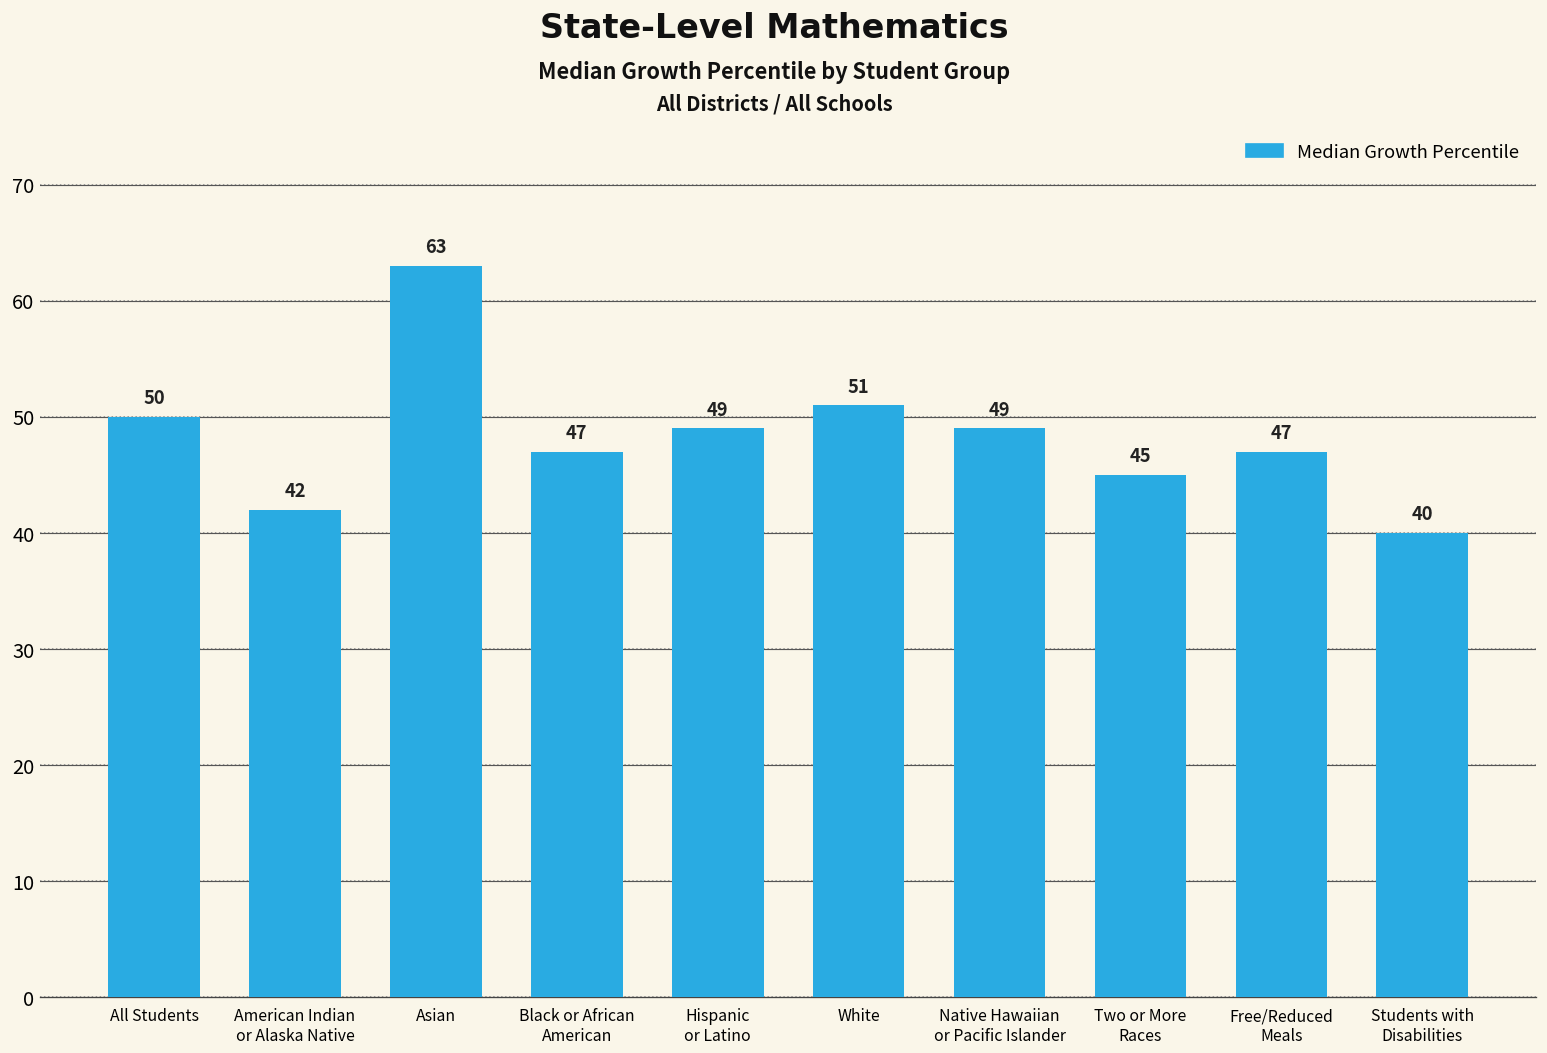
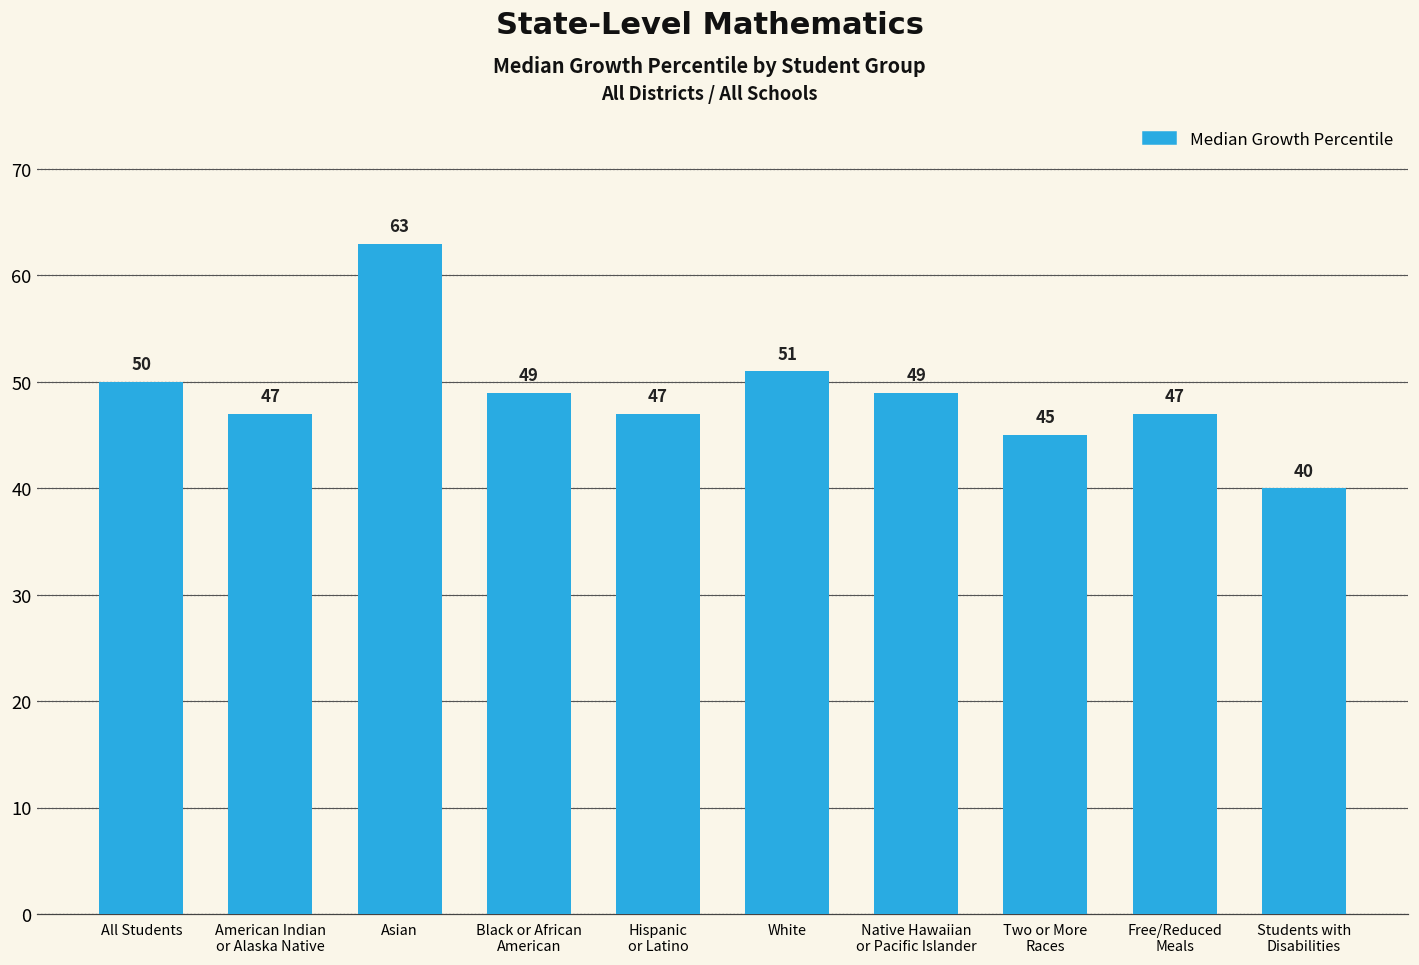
American Indian or Alaska Native: 42 -> 47
Black or African American: 47 -> 49
Hispanic or Latino: 49 -> 47
